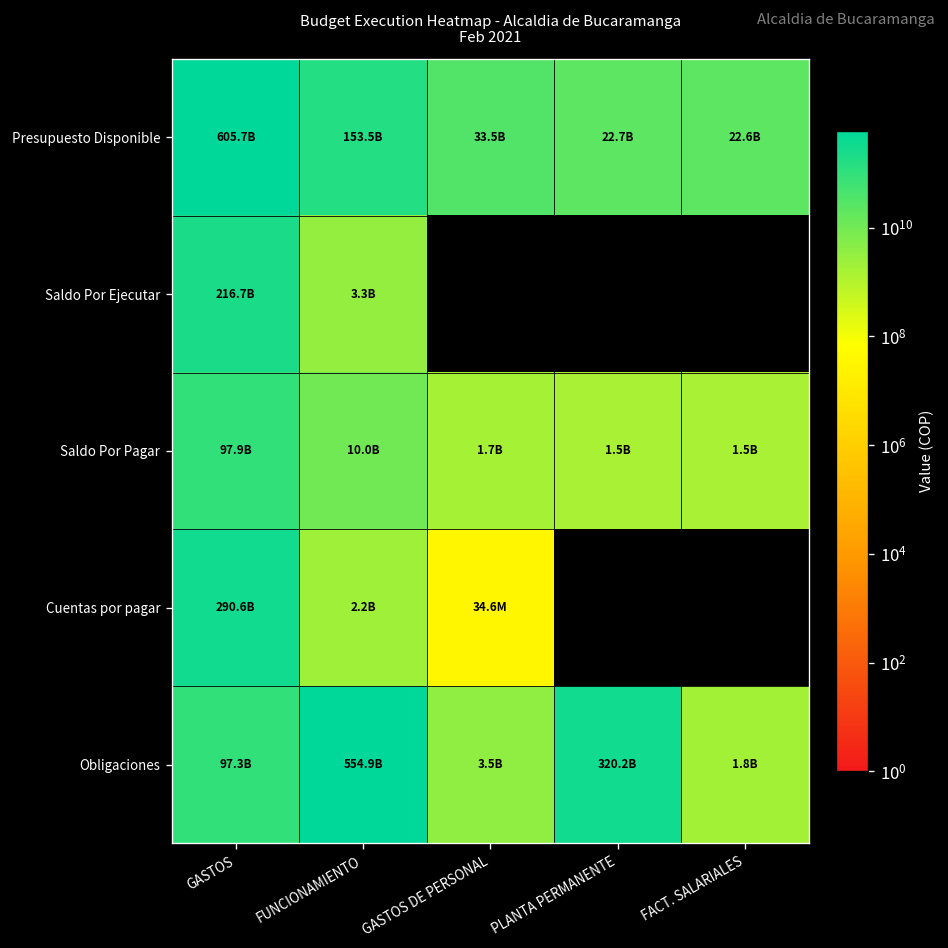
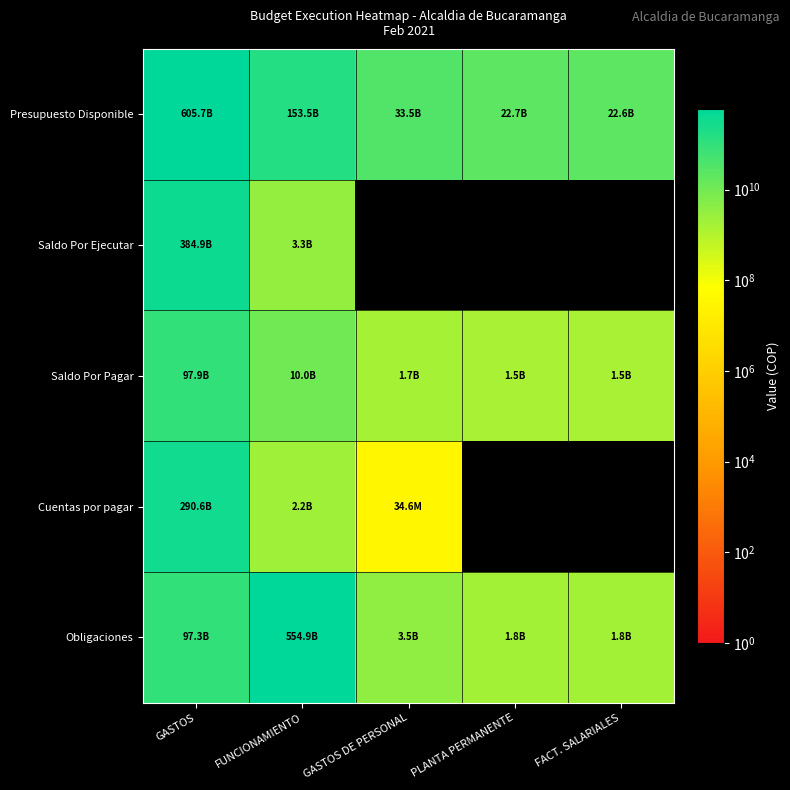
Saldo Por Ejecutar, GASTOS: 216.7B -> 384.9B
Obligaciones, PLANTA PERMANENTE: 320.2B -> 1.8B
